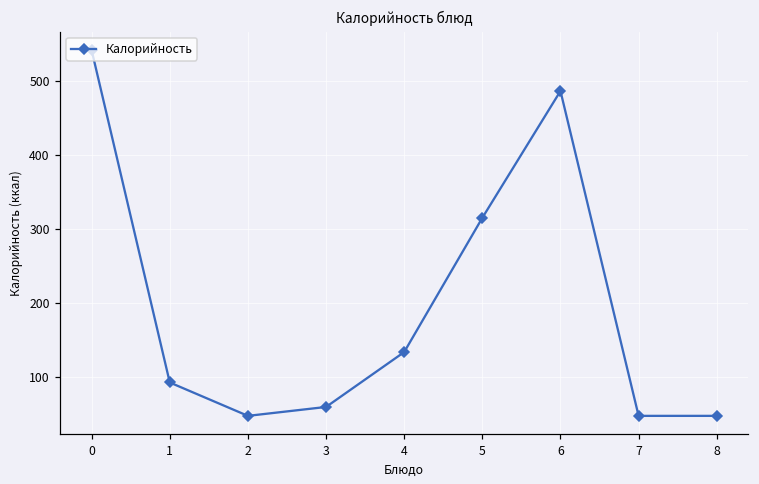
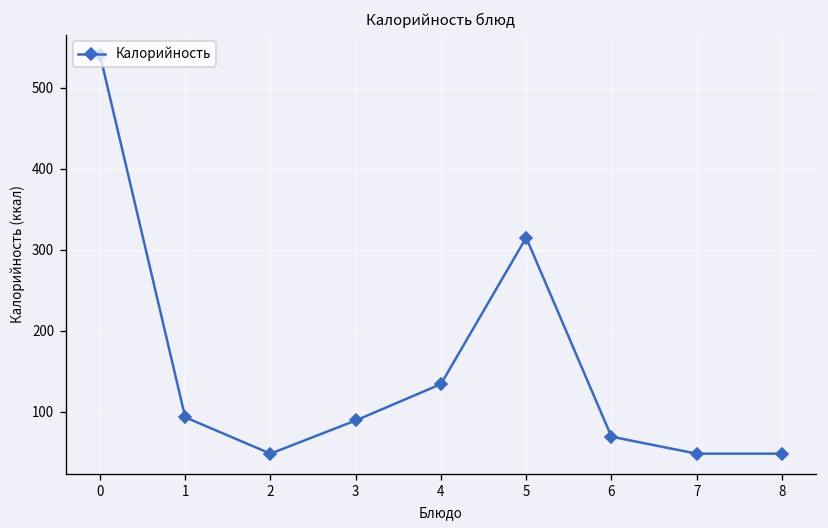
3: 60 -> 90
6: 490 -> 70
